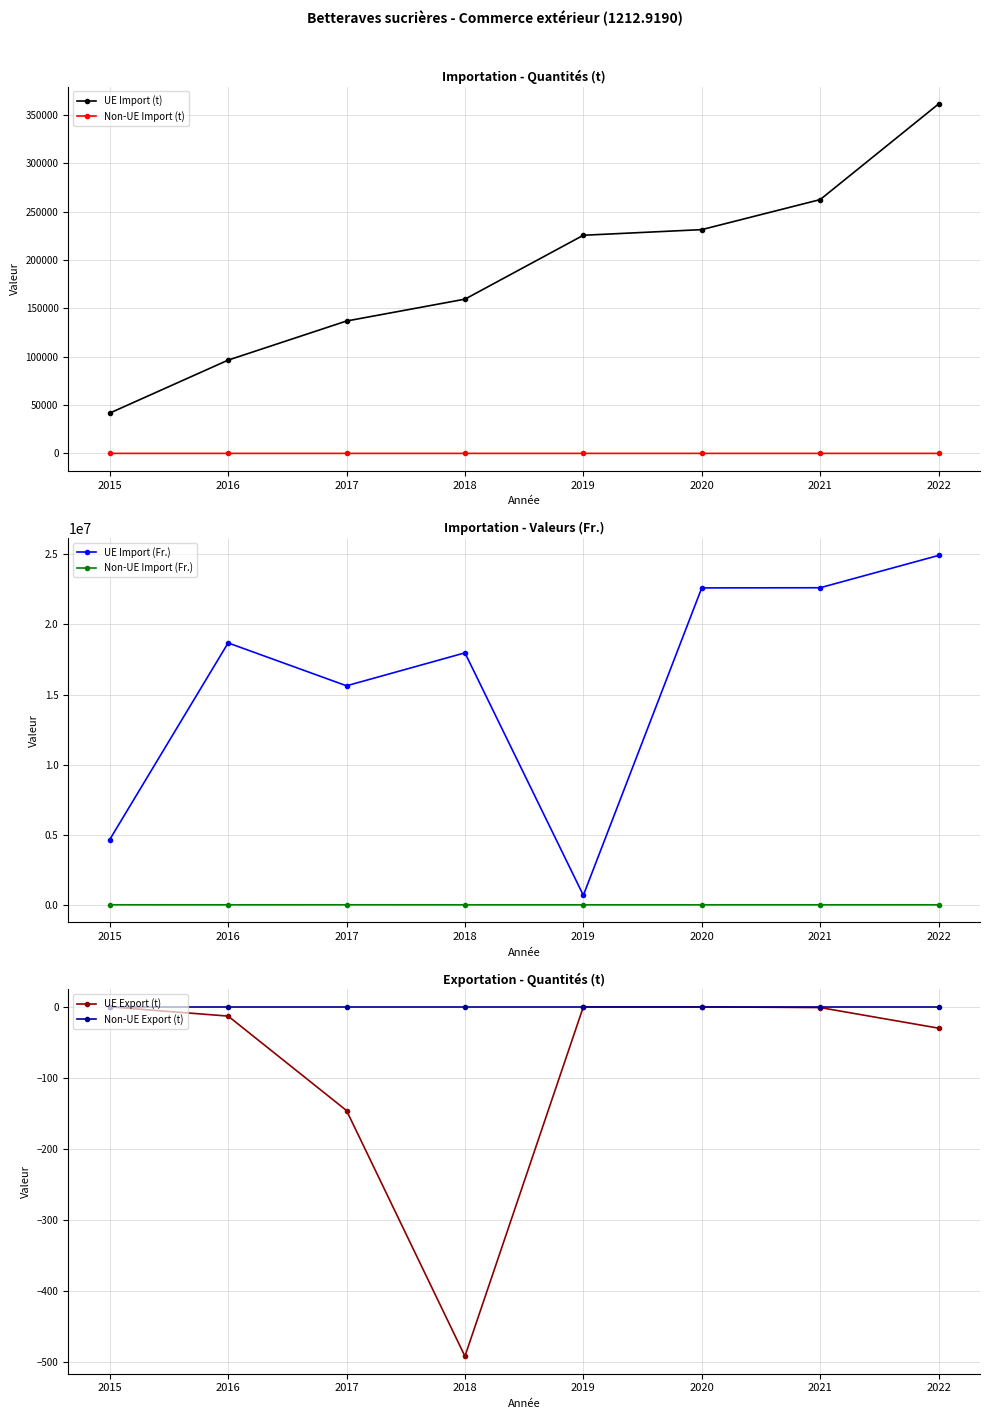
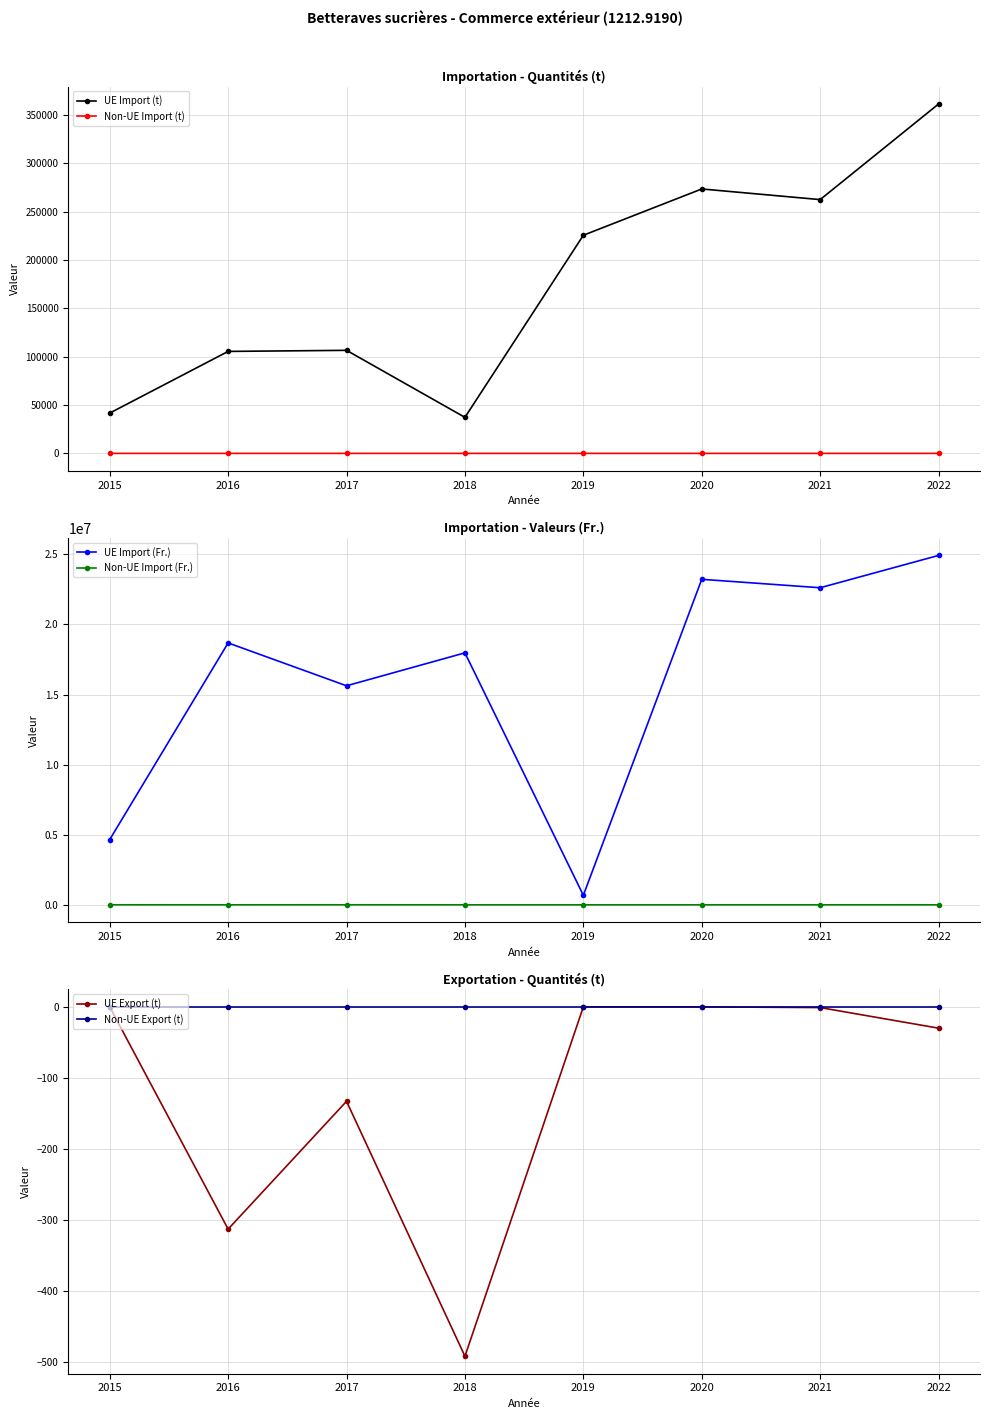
Importation - Quantités (t), UE Import (t), 2016: 100000 -> 110000
Importation - Quantités (t), UE Import (t), 2017: 140000 -> 110000
Importation - Quantités (t), UE Import (t), 2018: 160000 -> 40000
Importation - Quantités (t), UE Import (t), 2020: 230000 -> 270000
Importation - Valeurs (Fr.), UE Import (Fr.), 2020: 22600000 -> 23200000
Exportation - Quantités (t), UE Export (t), 2016: -10 -> -310
Exportation - Quantités (t), UE Export (t), 2017: -150 -> -130
